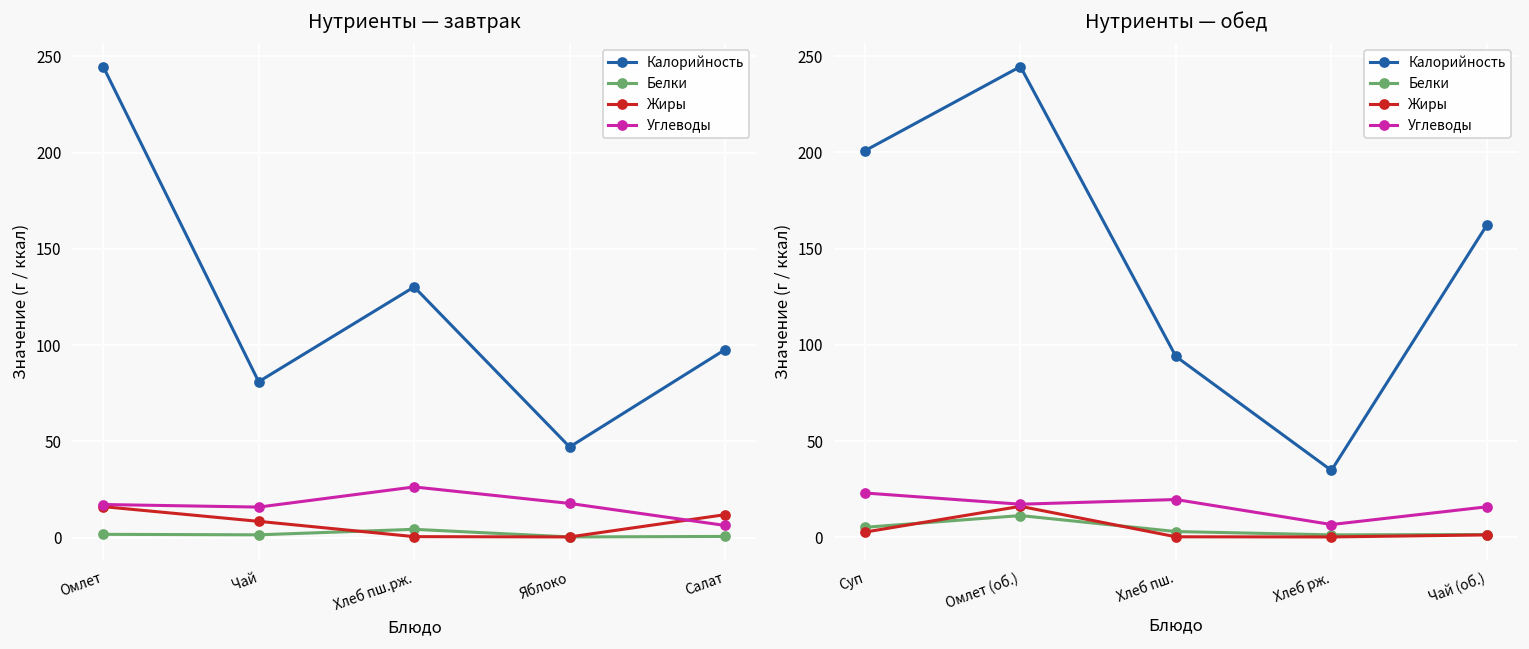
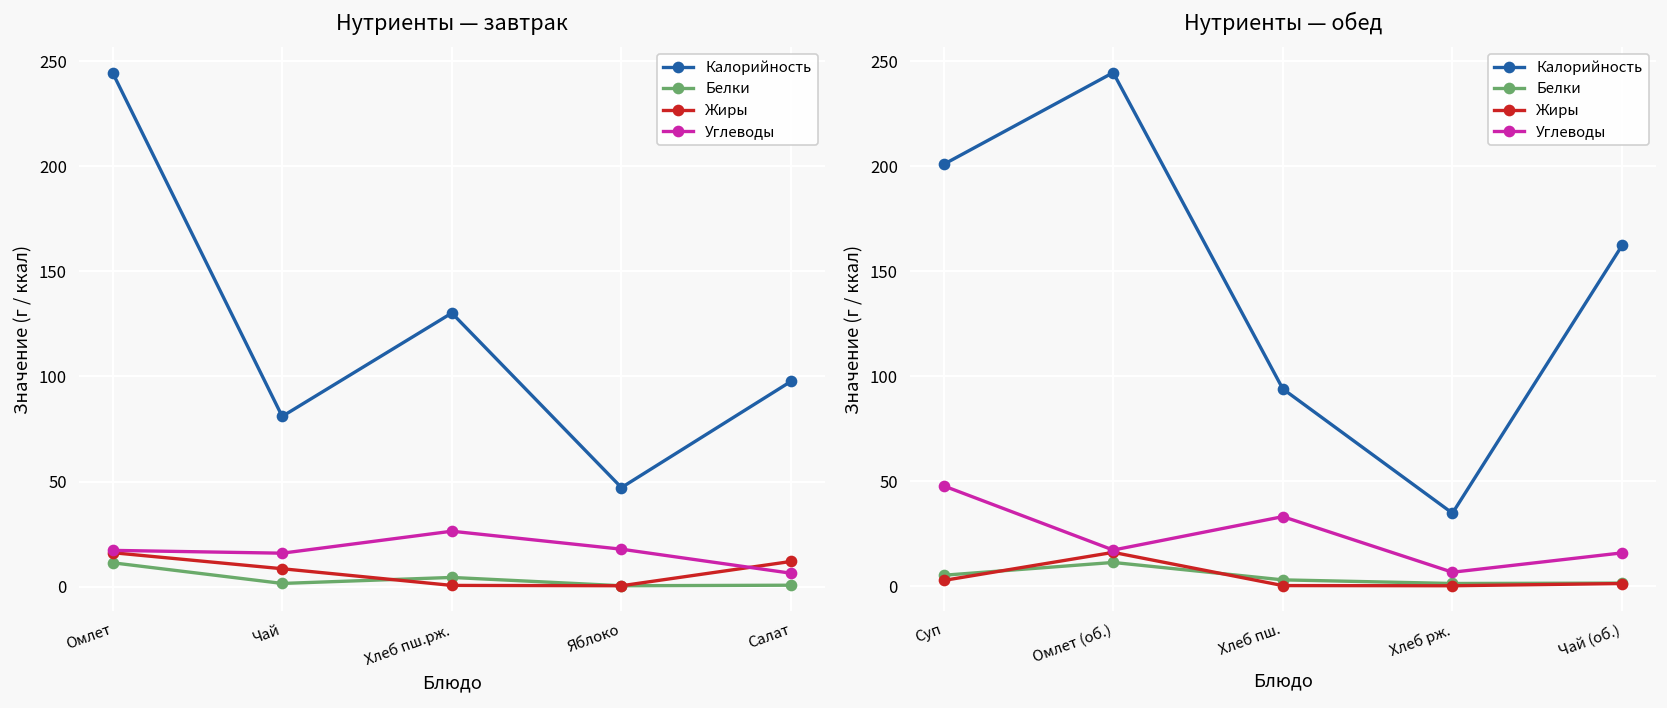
Нутриенты — завтрак, Белки, Омлет: 2 -> 11
Нутриенты — обед, Углеводы, Суп: 23 -> 48
Нутриенты — обед, Углеводы, Хлеб пш.: 20 -> 33
